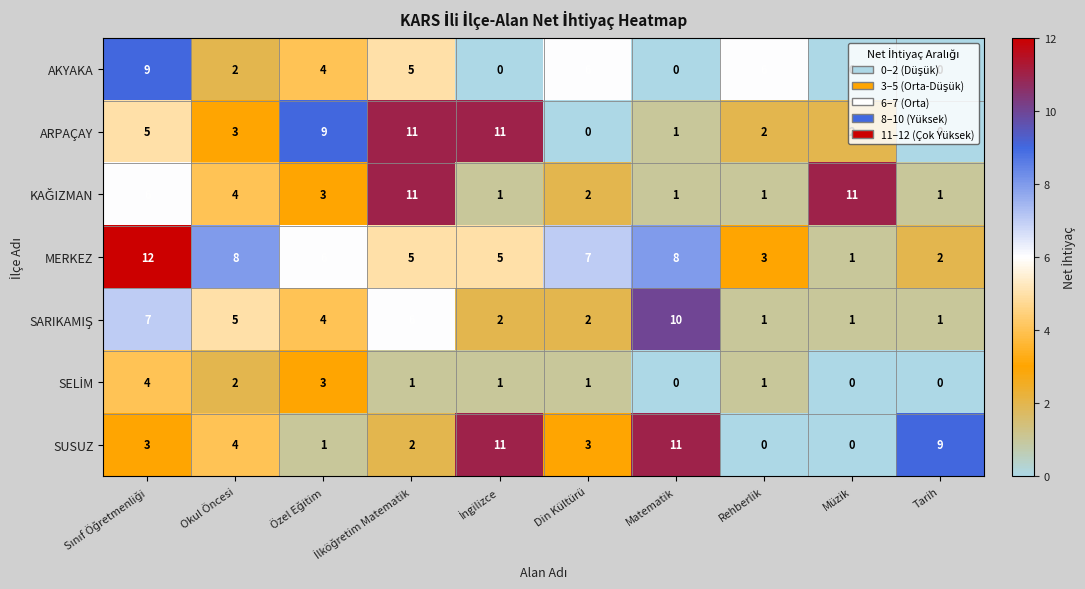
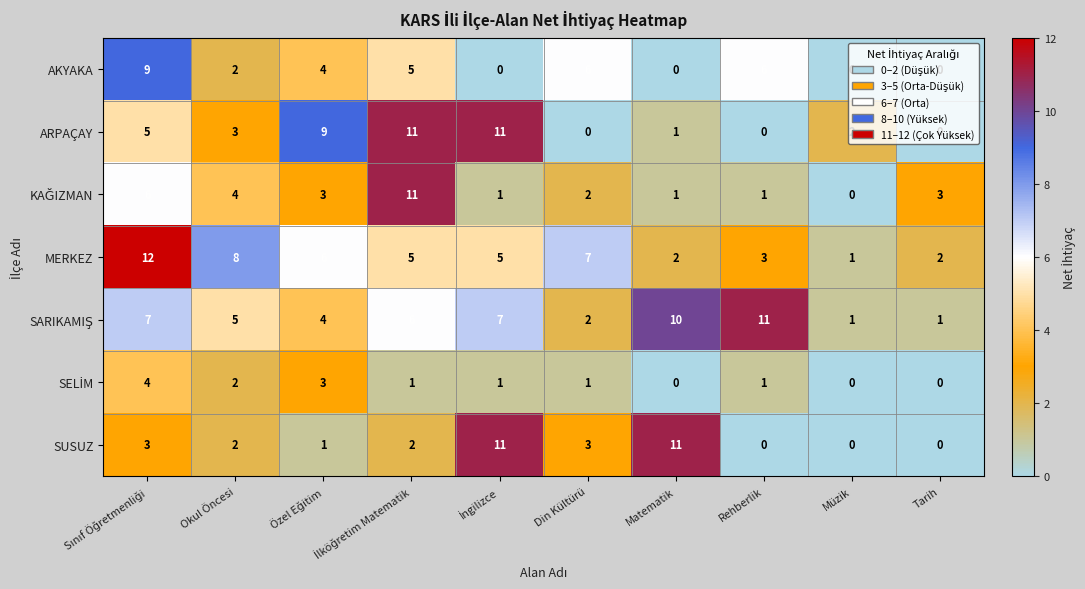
ARPAÇAY, Rehberlik: 2 -> 0
KAĞIZMAN, Müzik: 11 -> 0
KAĞIZMAN, Tarih: 1 -> 3
MERKEZ, Matematik: 8 -> 2
SARIKAMIŞ, İngilizce: 2 -> 7
SARIKAMIŞ, Rehberlik: 1 -> 11
SUSUZ, Okul Öncesi: 4 -> 2
SUSUZ, Tarih: 9 -> 0
